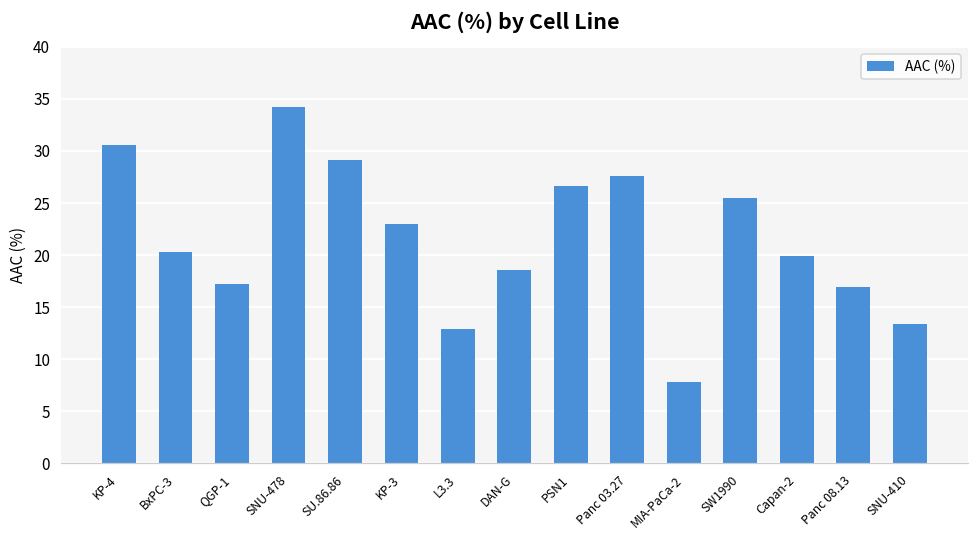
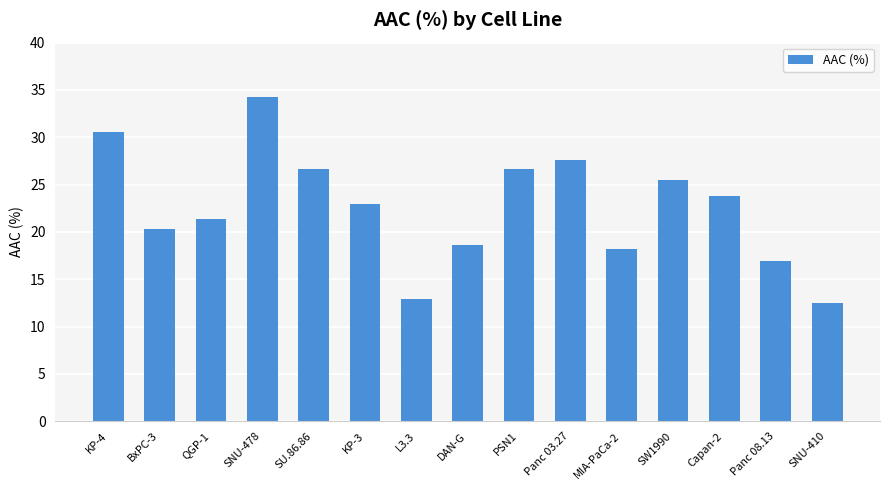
QGP-1: 17 -> 21
SU.86.86: 29 -> 27
MIA-PaCa-2: 8 -> 18
Capan-2: 20 -> 24
SNU-410: 13 -> 12
